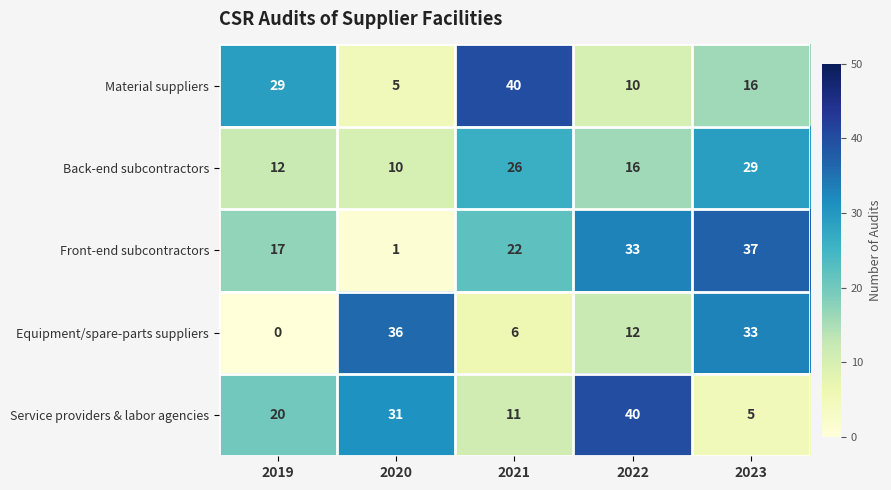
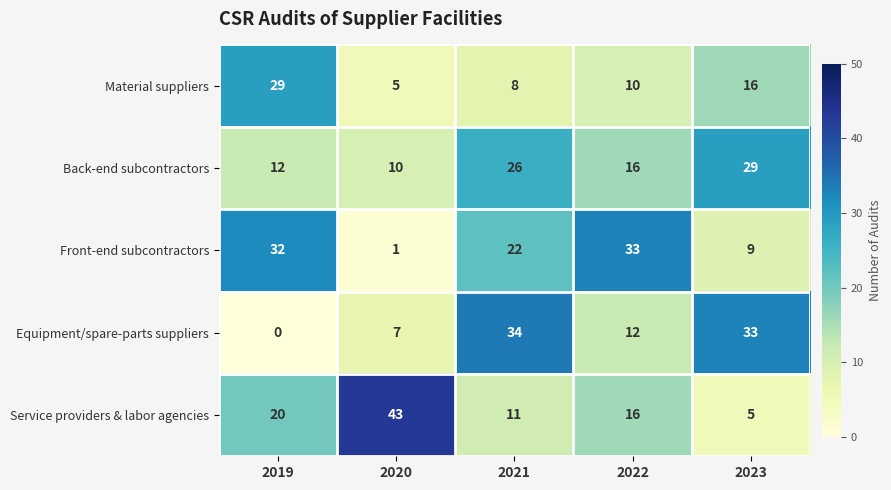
Material suppliers, 2021: 40 -> 8
Front-end subcontractors, 2019: 17 -> 32
Front-end subcontractors, 2023: 37 -> 9
Equipment/spare-parts suppliers, 2020: 36 -> 7
Equipment/spare-parts suppliers, 2021: 6 -> 34
Service providers & labor agencies, 2020: 31 -> 43
Service providers & labor agencies, 2022: 40 -> 16
